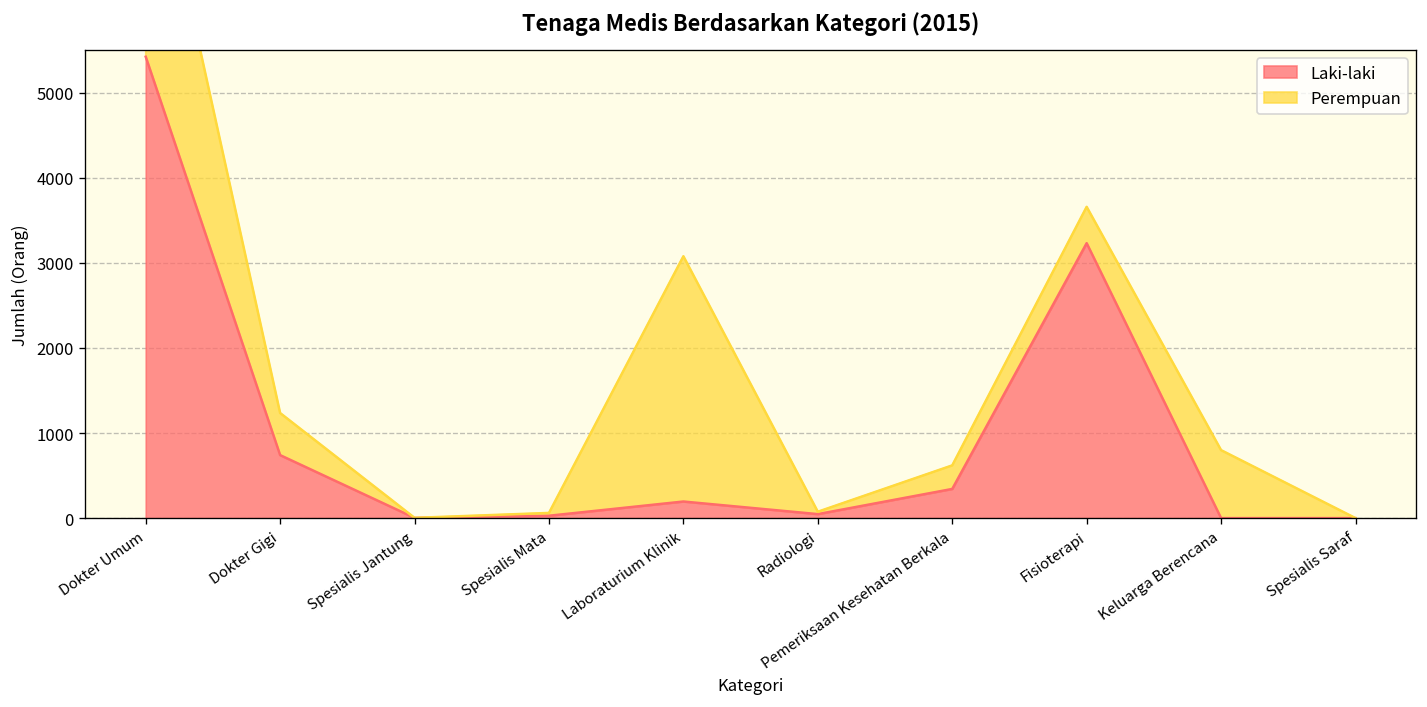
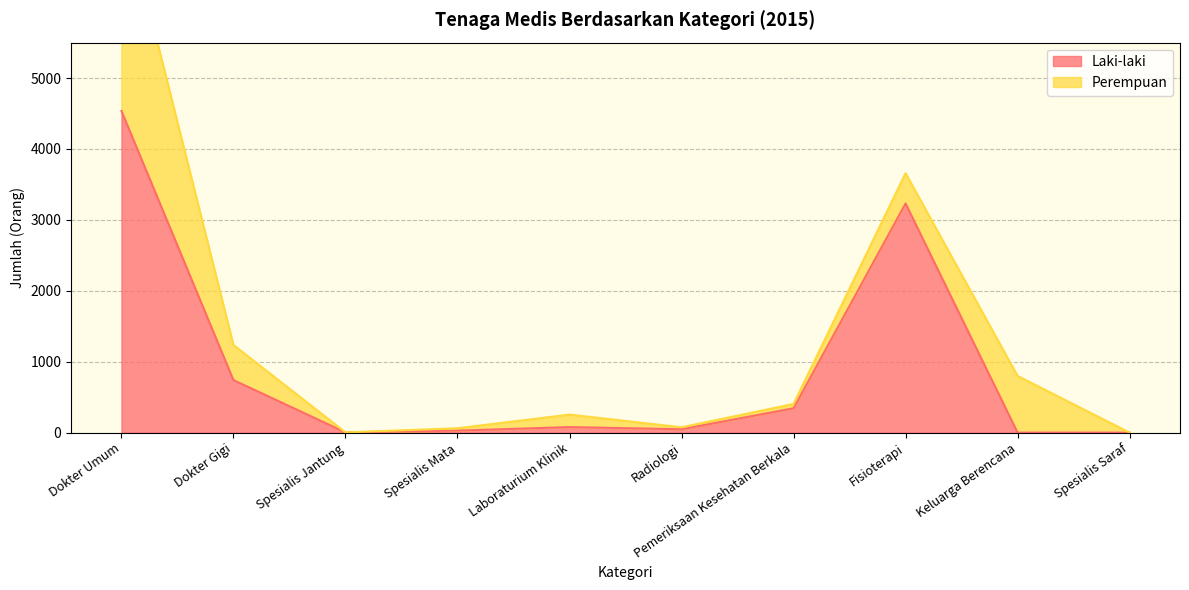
Laki-laki, Dokter Umum: 5400 -> 4500
Laki-laki, Laboraturium Klinik: 200 -> 100
Perempuan, Laboraturium Klinik: 2900 -> 200
Perempuan, Pemeriksaan Kesehatan Berkala: 300 -> 100
